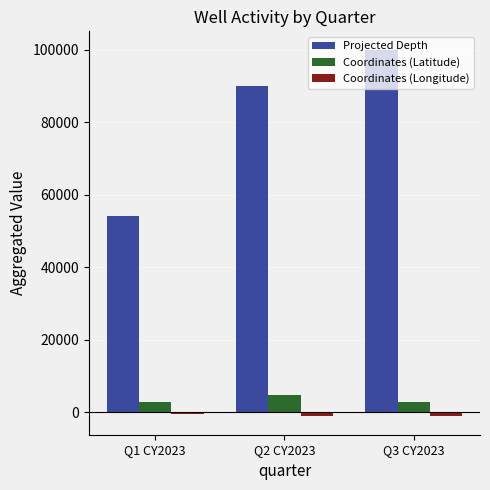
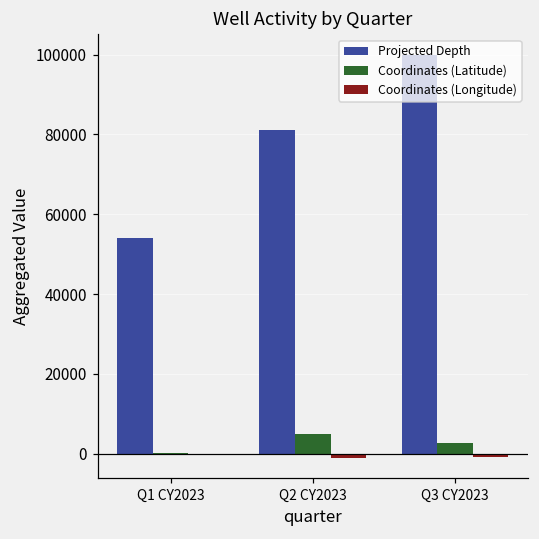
Coordinates (Latitude), Q1 CY2023: 3000 -> 0
Projected Depth, Q2 CY2023: 90000 -> 81000
